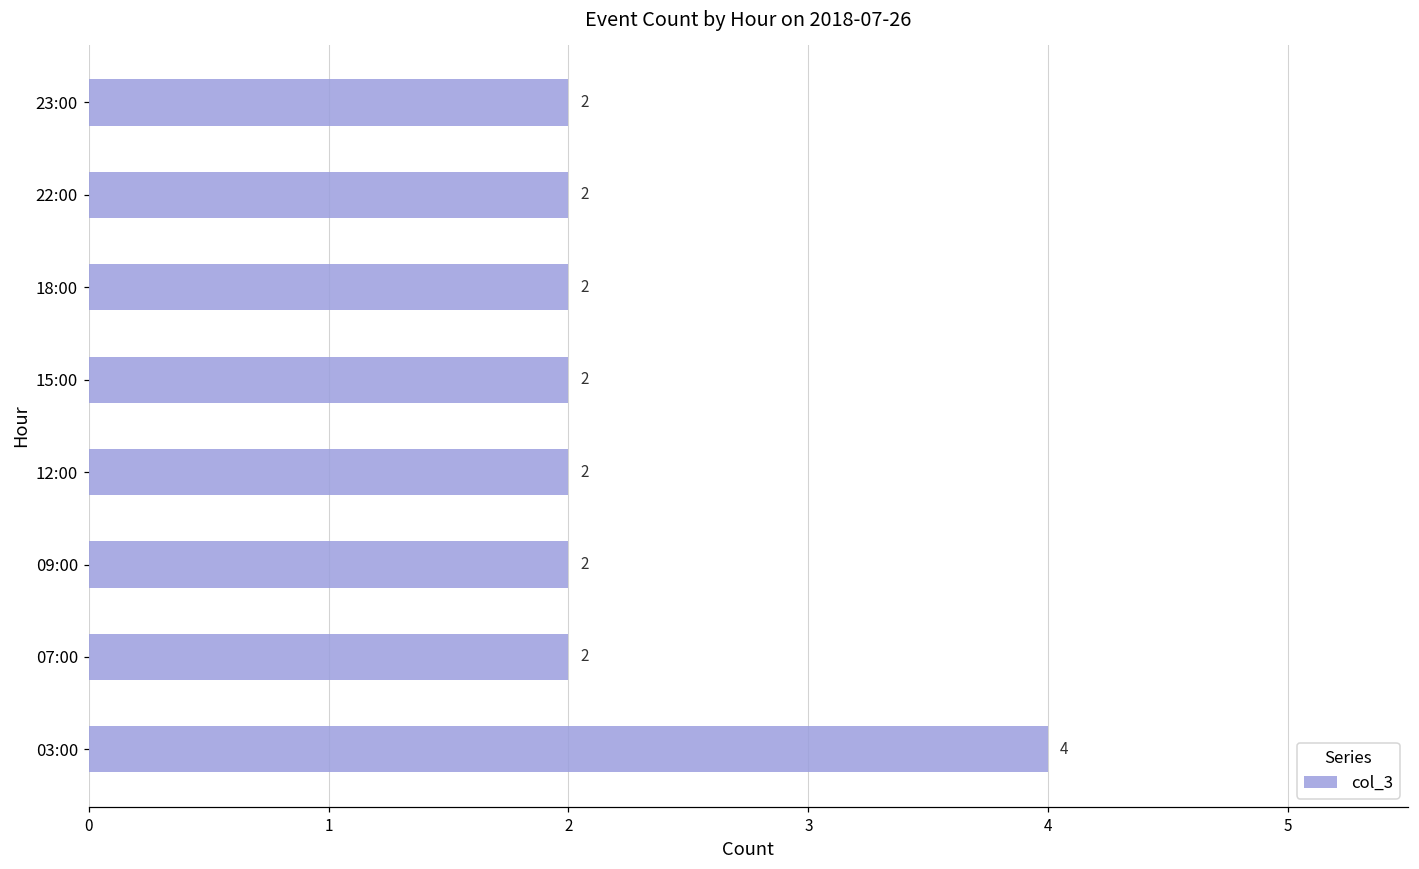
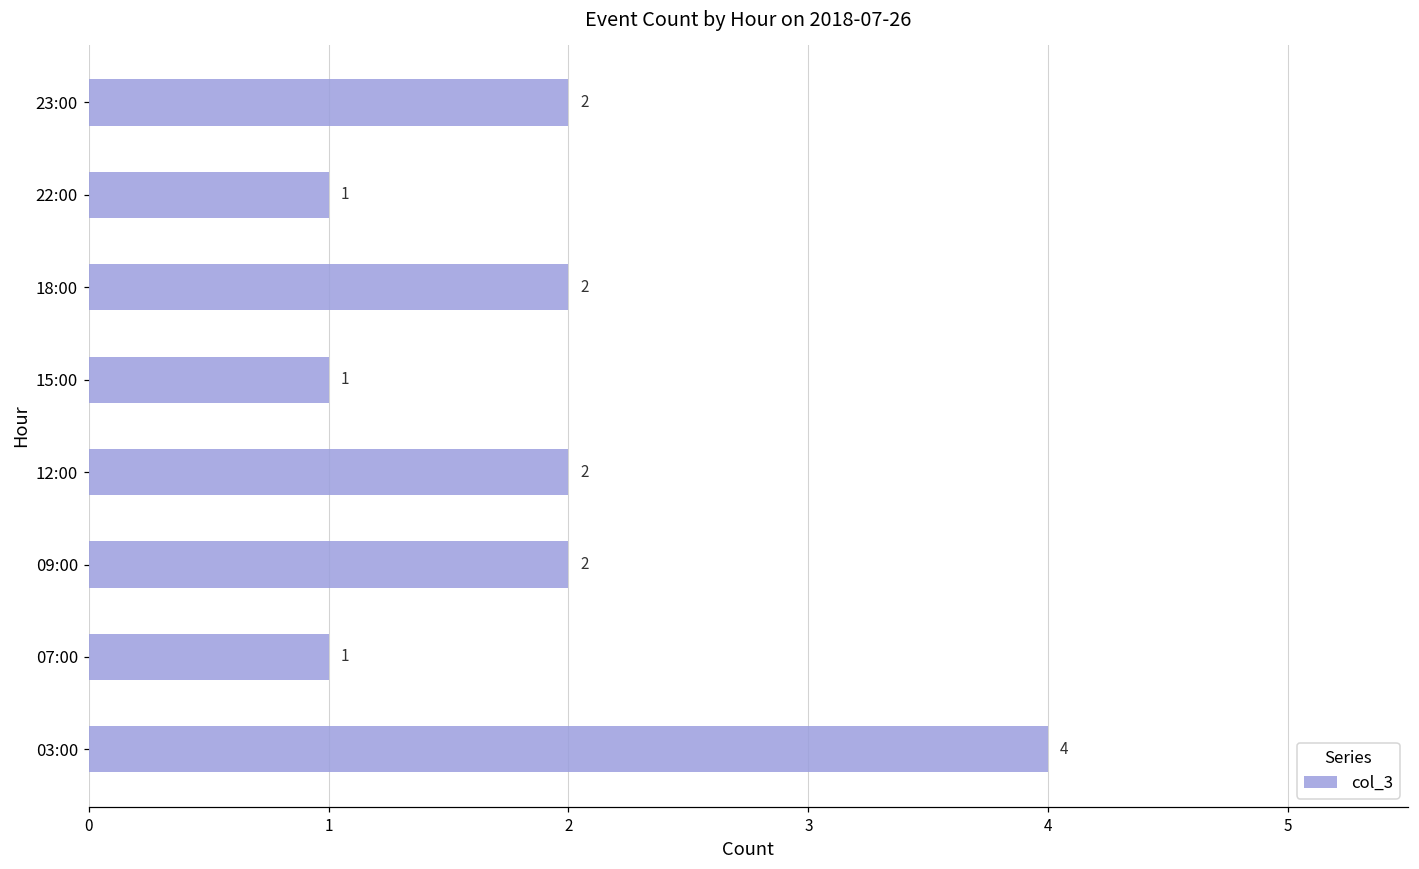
22:00: 2 -> 1
15:00: 2 -> 1
07:00: 2 -> 1
